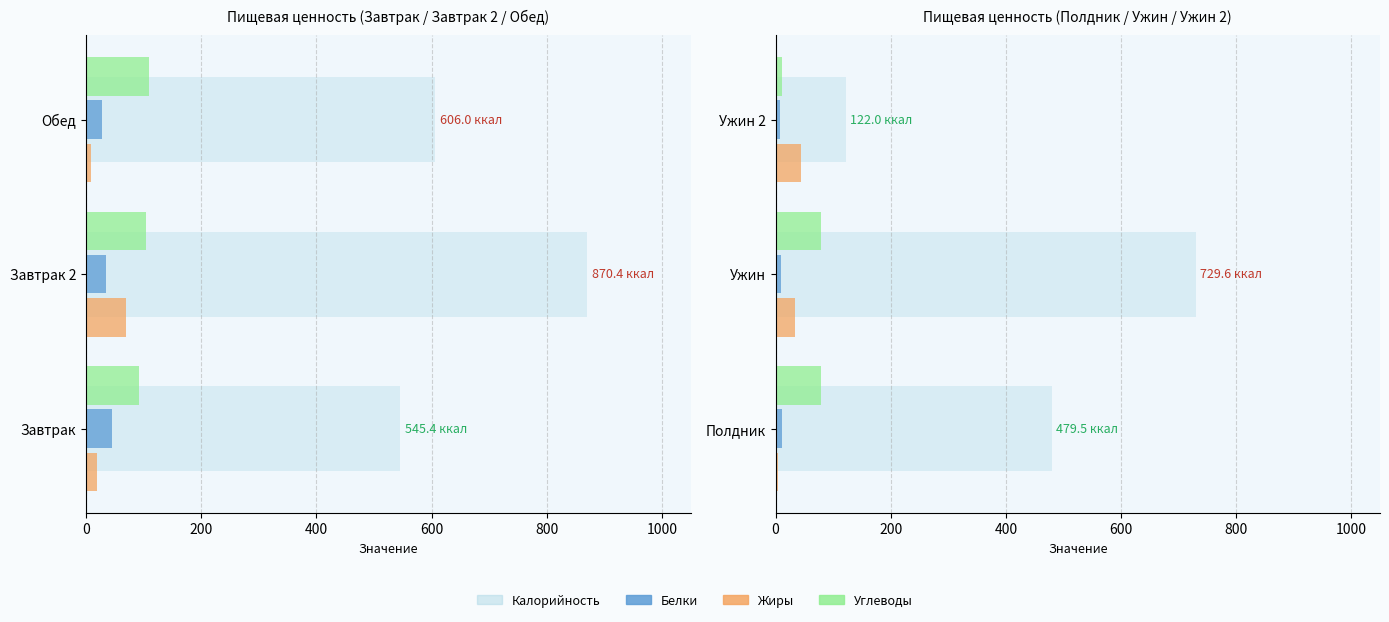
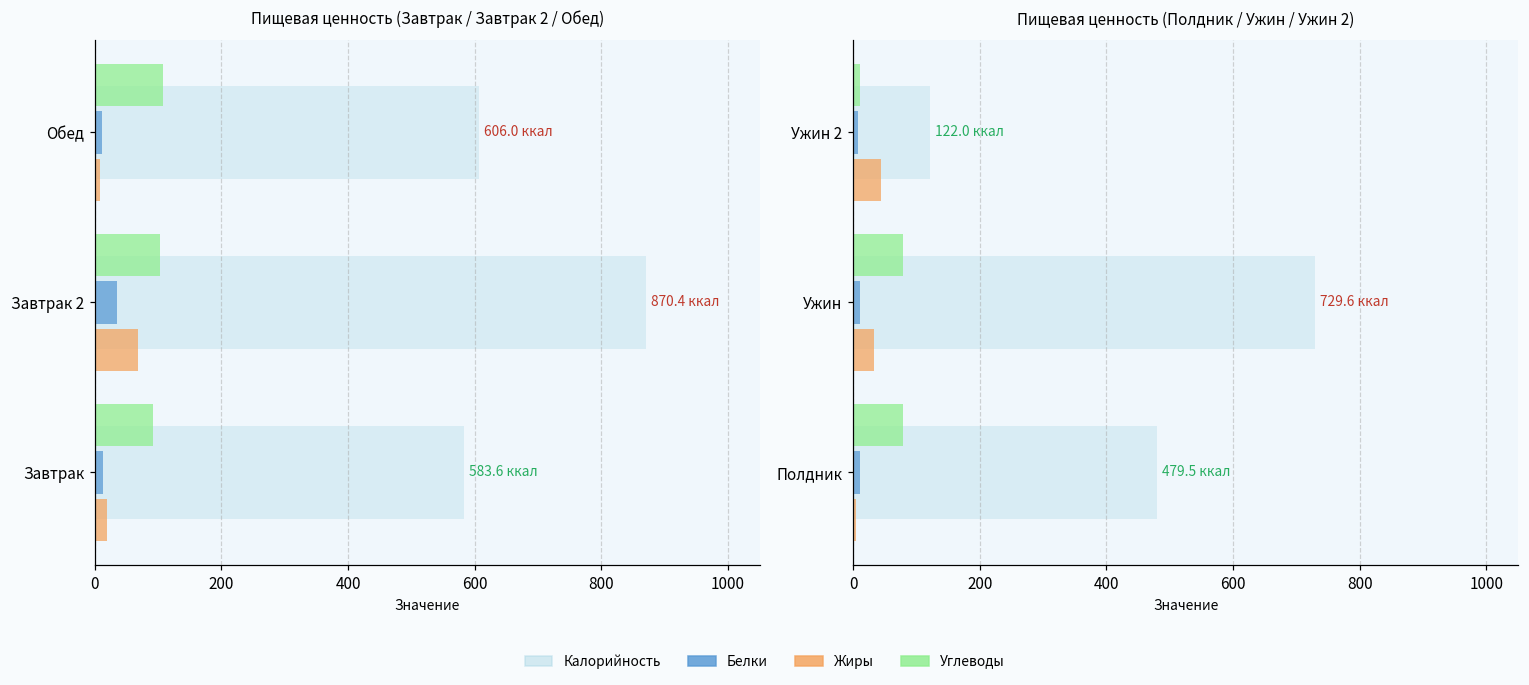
Пищевая ценность (Завтрак / Завтрак 2 / Обед), Белки, Обед: 30 -> 10
Пищевая ценность (Завтрак / Завтрак 2 / Обед), Калорийность, Завтрак: 545.4 -> 583.6
Пищевая ценность (Завтрак / Завтрак 2 / Обед), Белки, Завтрак: 40 -> 10
